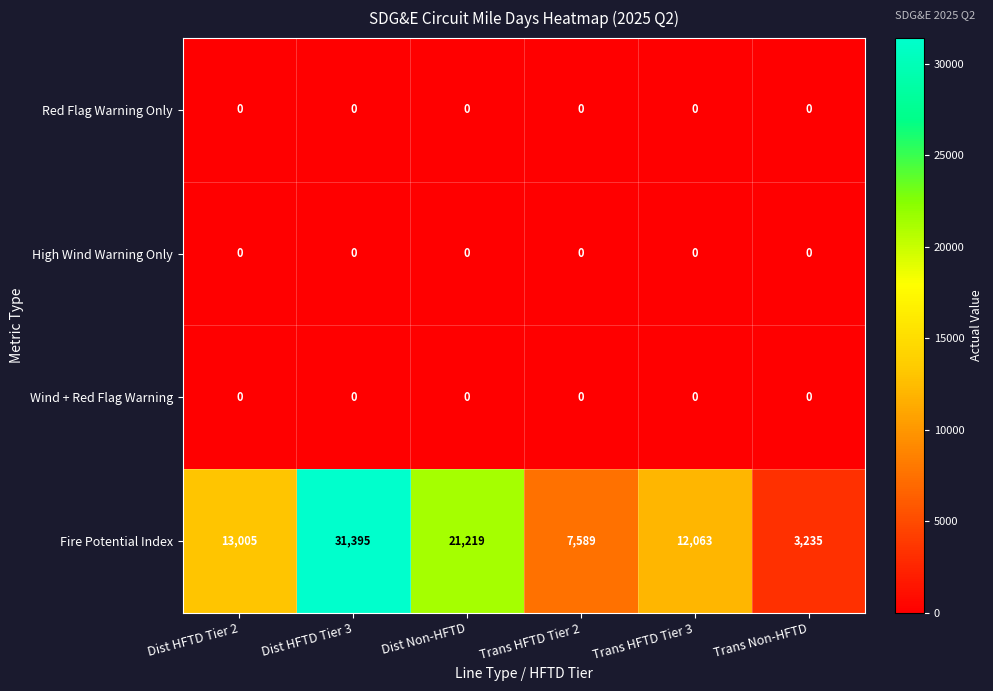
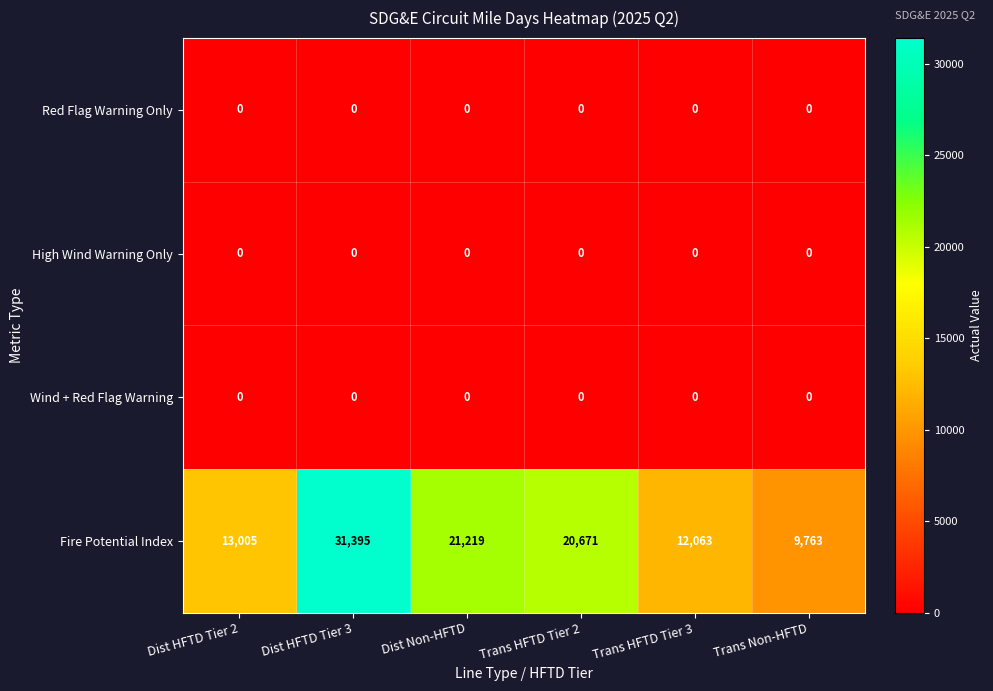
Fire Potential Index, Trans HFTD Tier 2: 7,589 -> 20,671
Fire Potential Index, Trans Non-HFTD: 3,235 -> 9,763
